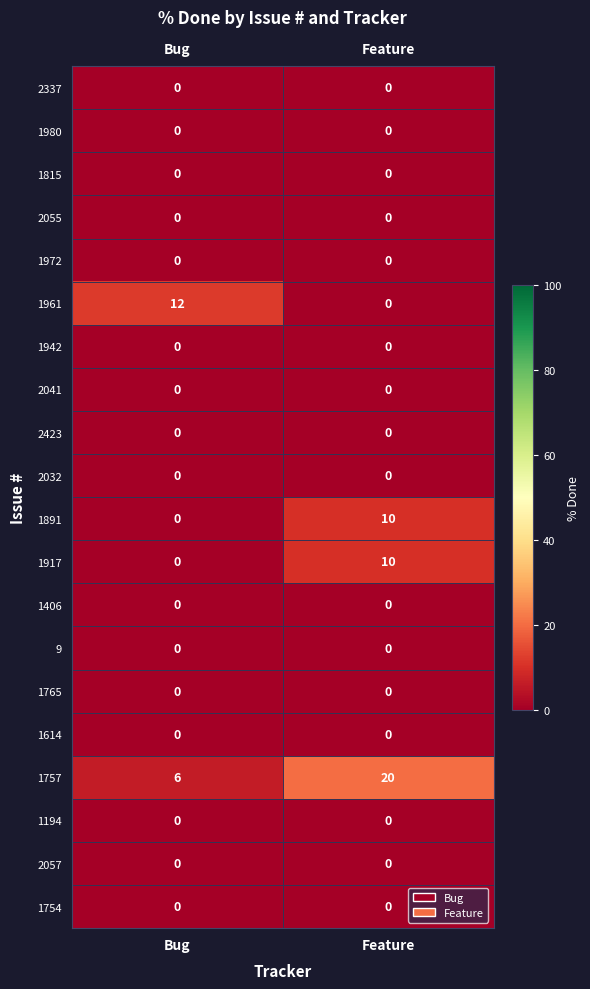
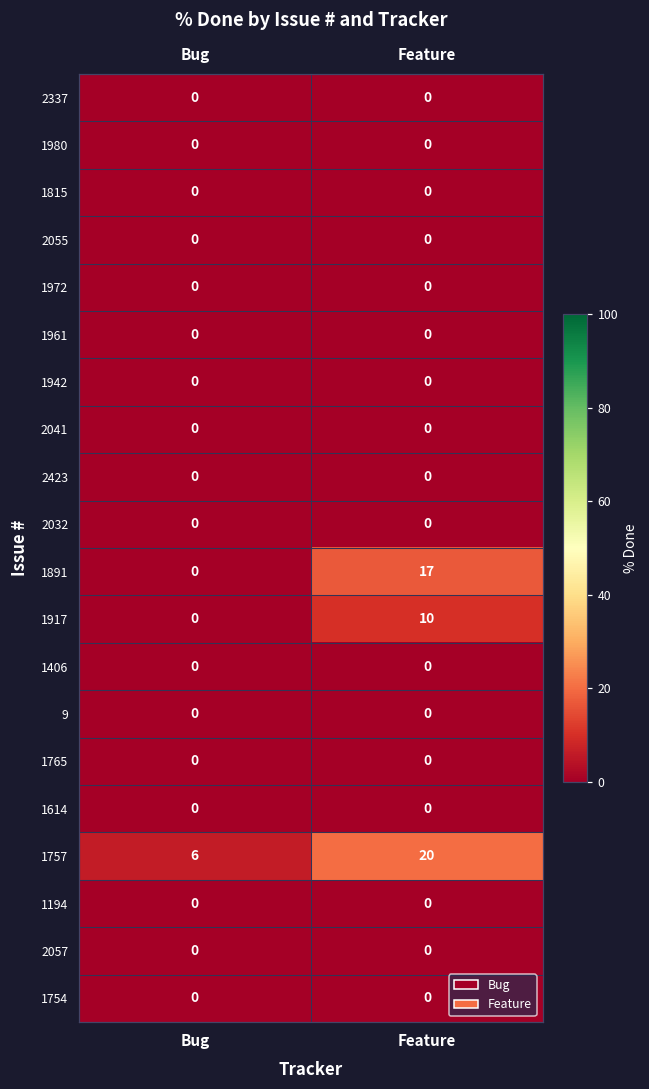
1961, Bug: 12 -> 0
1891, Feature: 10 -> 17
